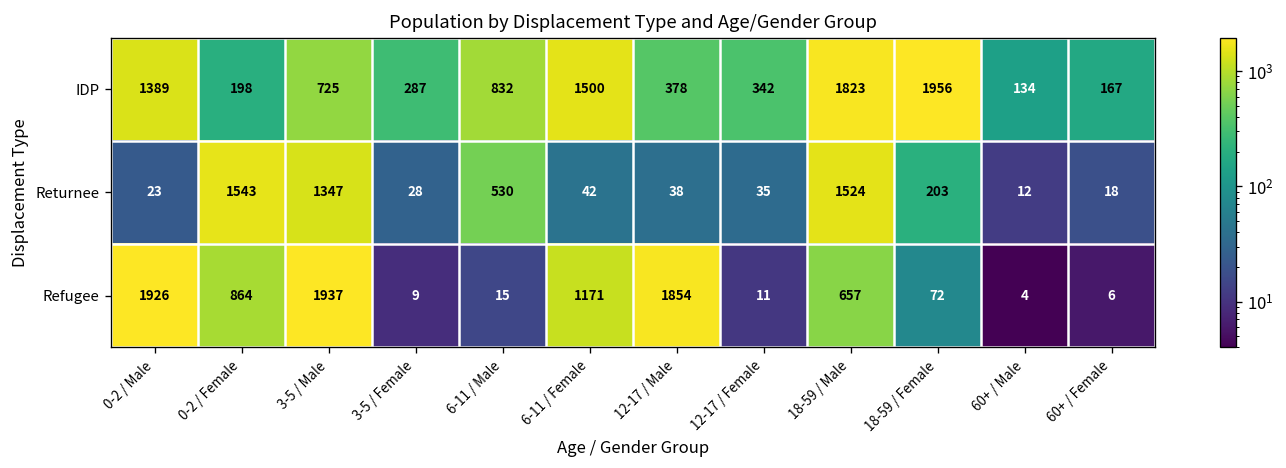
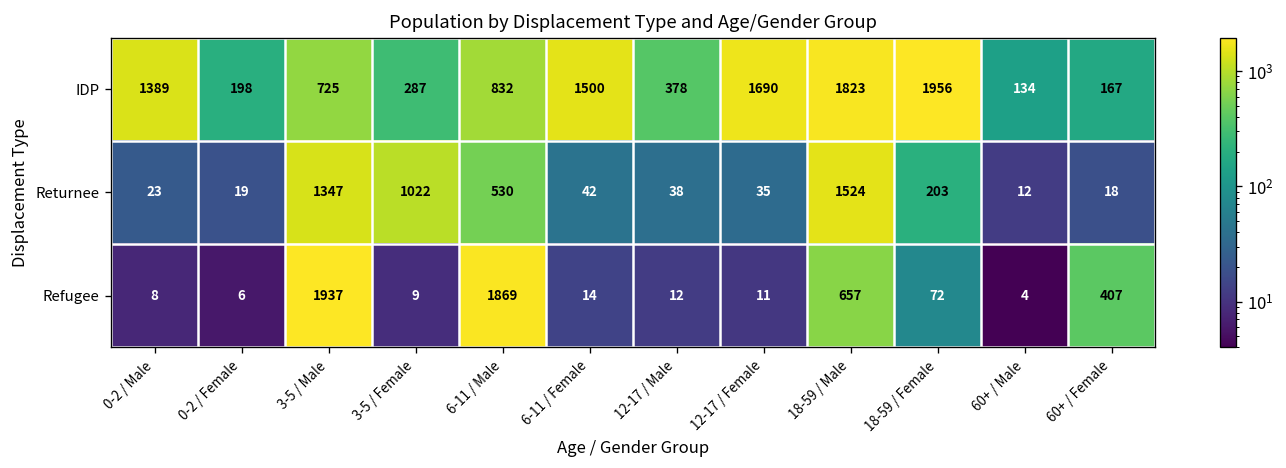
IDP, 12-17 / Female: 342 -> 1690
Returnee, 0-2 / Female: 1543 -> 19
Returnee, 3-5 / Female: 28 -> 1022
Refugee, 0-2 / Male: 1926 -> 8
Refugee, 0-2 / Female: 864 -> 6
Refugee, 6-11 / Male: 15 -> 1869
Refugee, 6-11 / Female: 1171 -> 14
Refugee, 12-17 / Male: 1854 -> 12
Refugee, 60+ / Female: 6 -> 407
